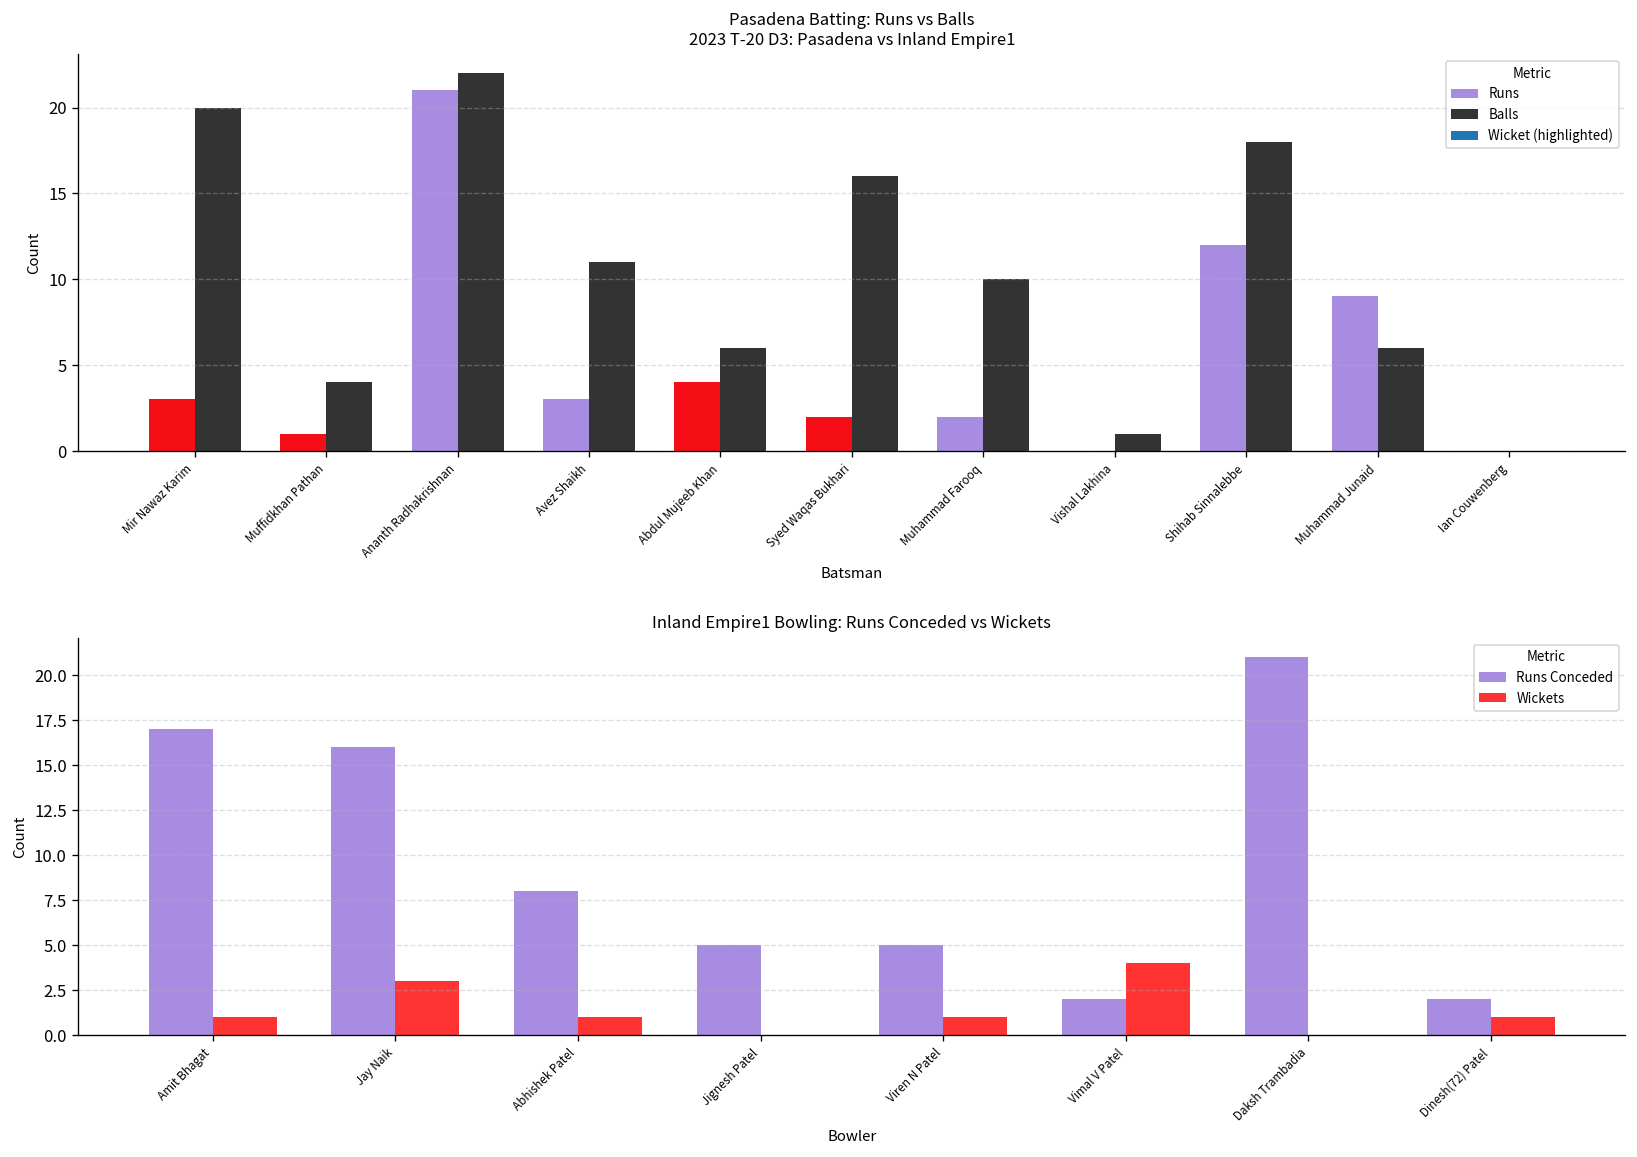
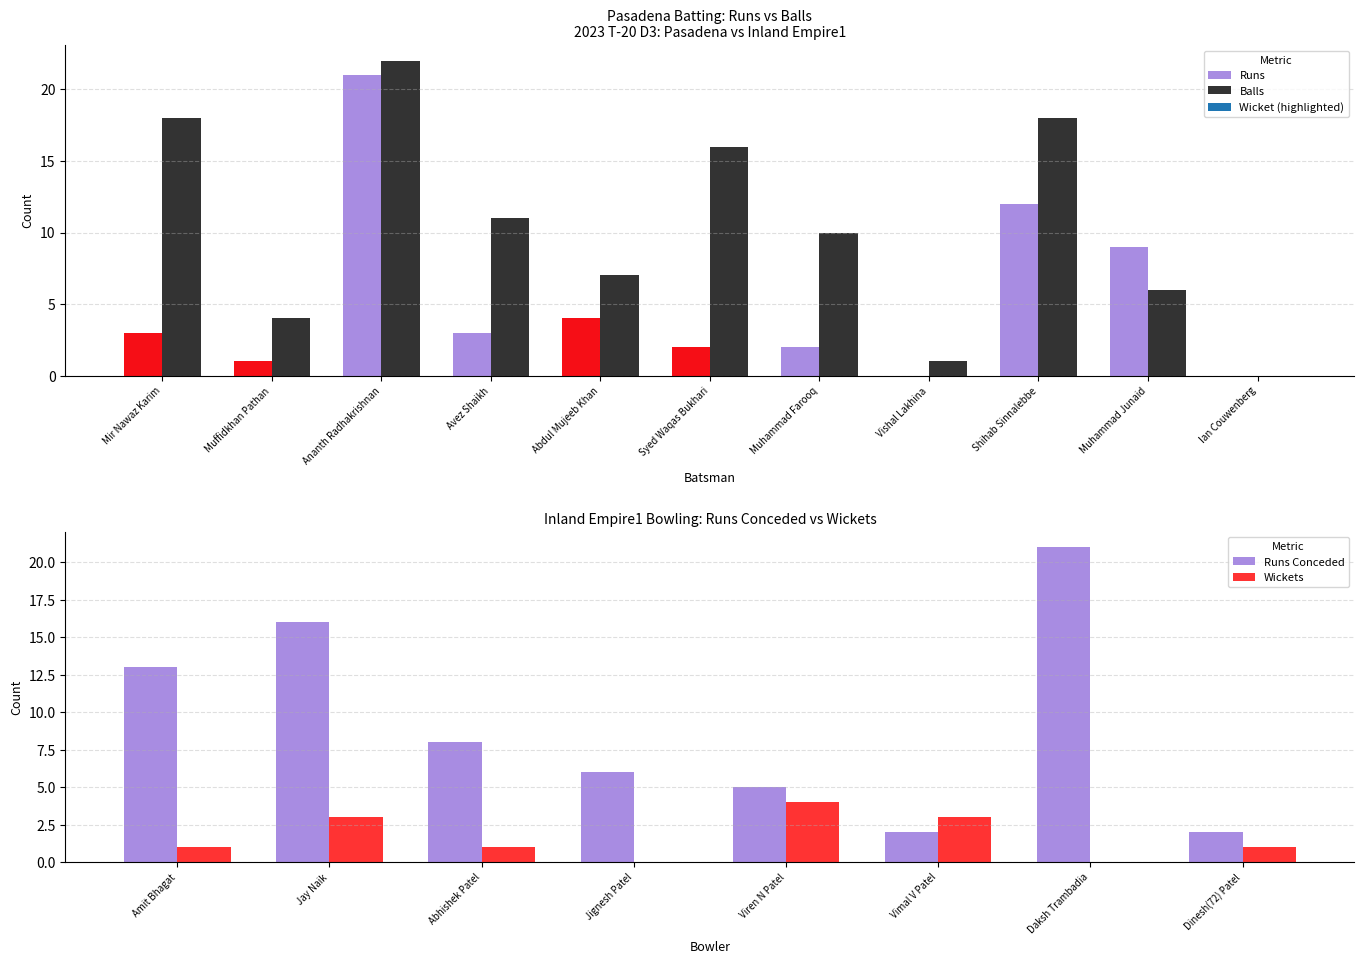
Pasadena Batting: Runs vs Balls 2023 T-20 D3: Pasadena vs Inland Empire1, Balls, Mir Nawaz Karim: 20 -> 18
Pasadena Batting: Runs vs Balls 2023 T-20 D3: Pasadena vs Inland Empire1, Balls, Abdul Mujeeb Khan: 6 -> 7
Inland Empire1 Bowling: Runs Conceded vs Wickets, Runs Conceded, Amit Bhagat: 17 -> 13
Inland Empire1 Bowling: Runs Conceded vs Wickets, Runs Conceded, Jignesh Patel: 5 -> 6
Inland Empire1 Bowling: Runs Conceded vs Wickets, Wickets, Viren N Patel: 1 -> 4
Inland Empire1 Bowling: Runs Conceded vs Wickets, Wickets, Vimal V Patel: 4 -> 3
